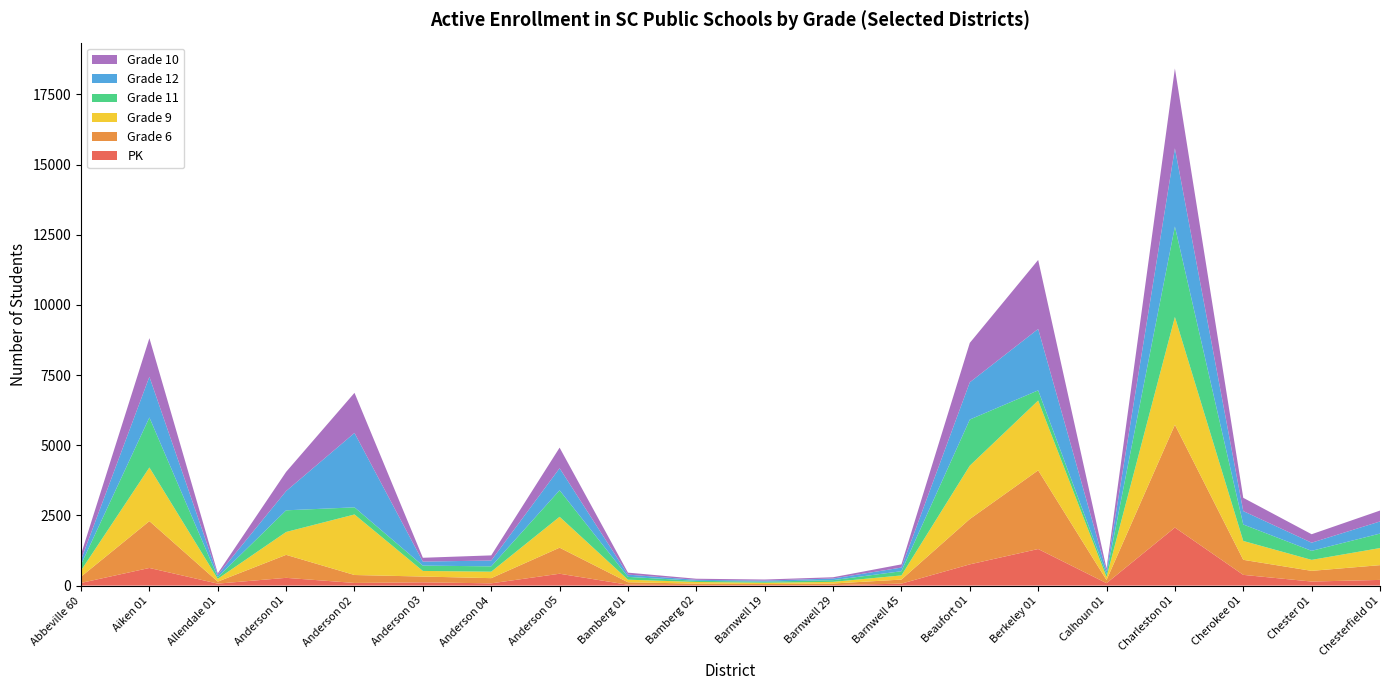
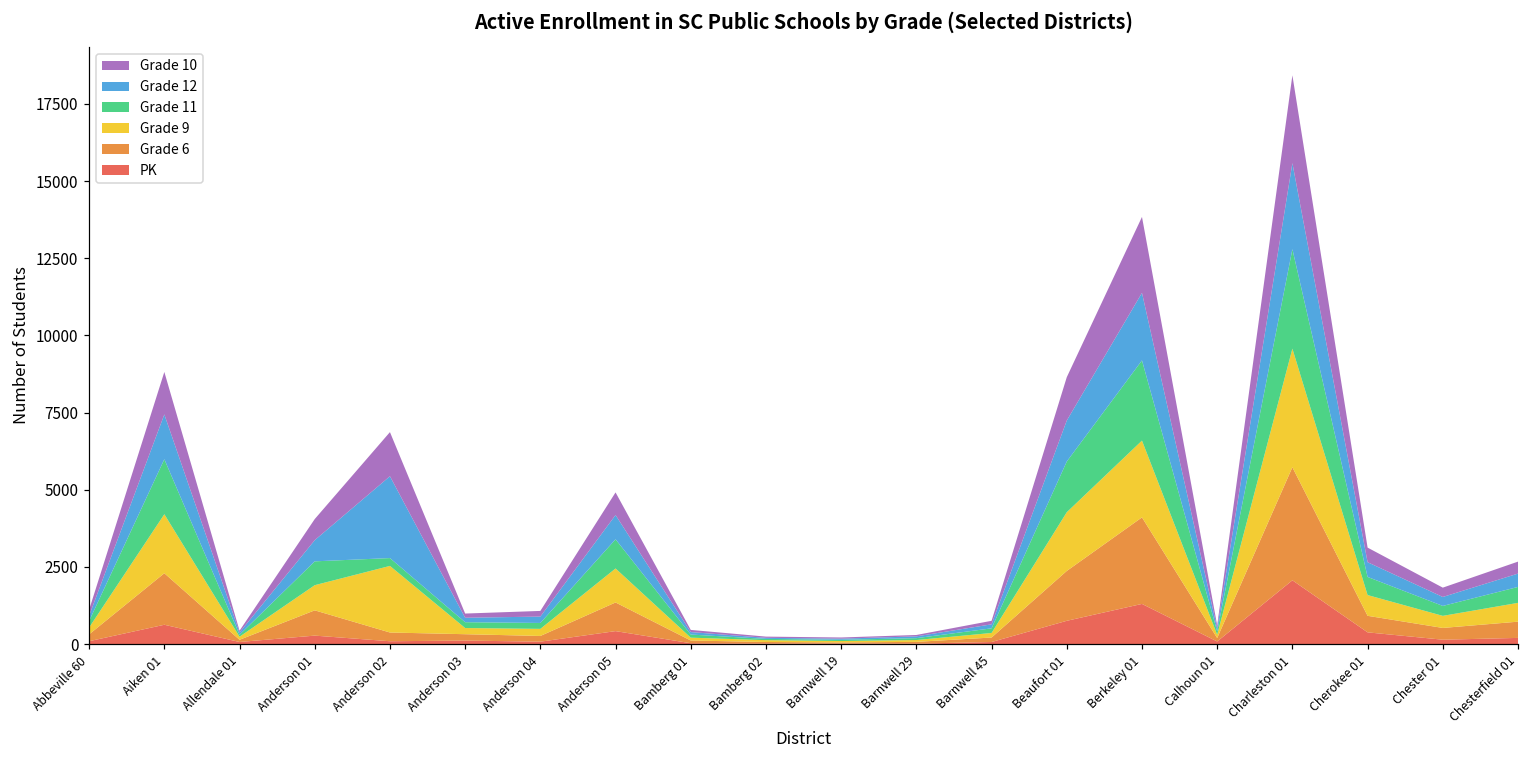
Grade 11, Berkeley 01: 400 -> 2600
